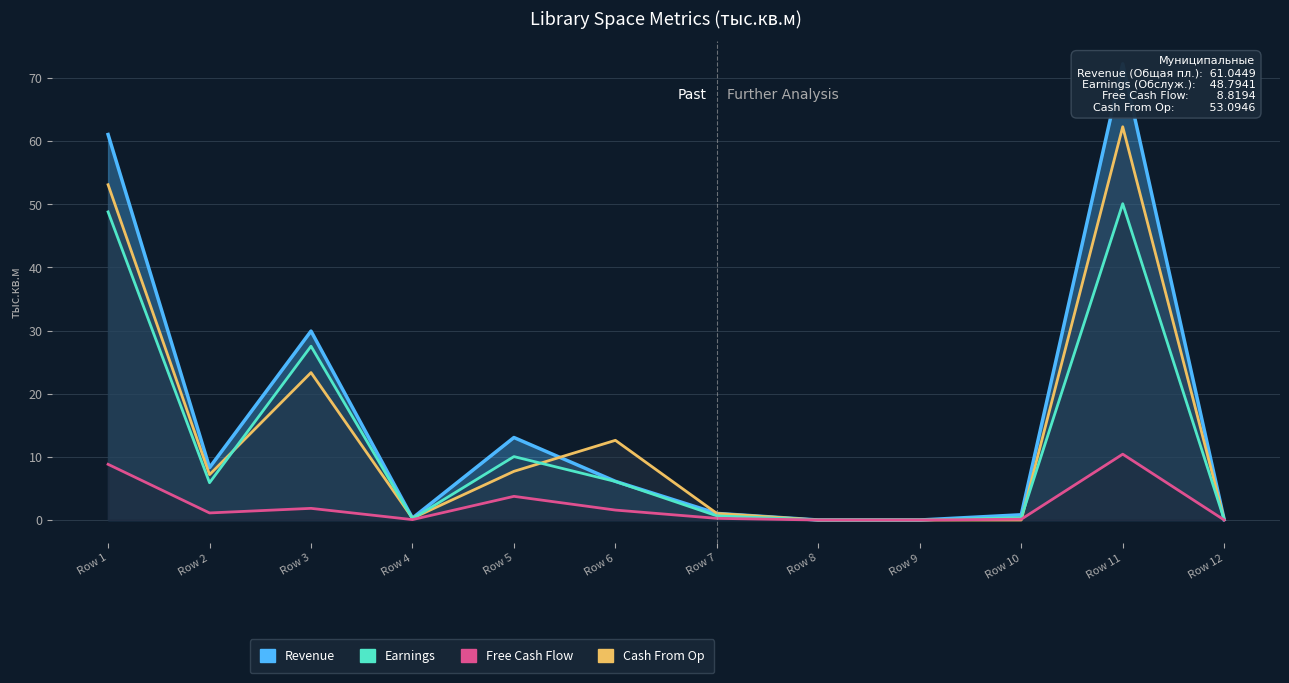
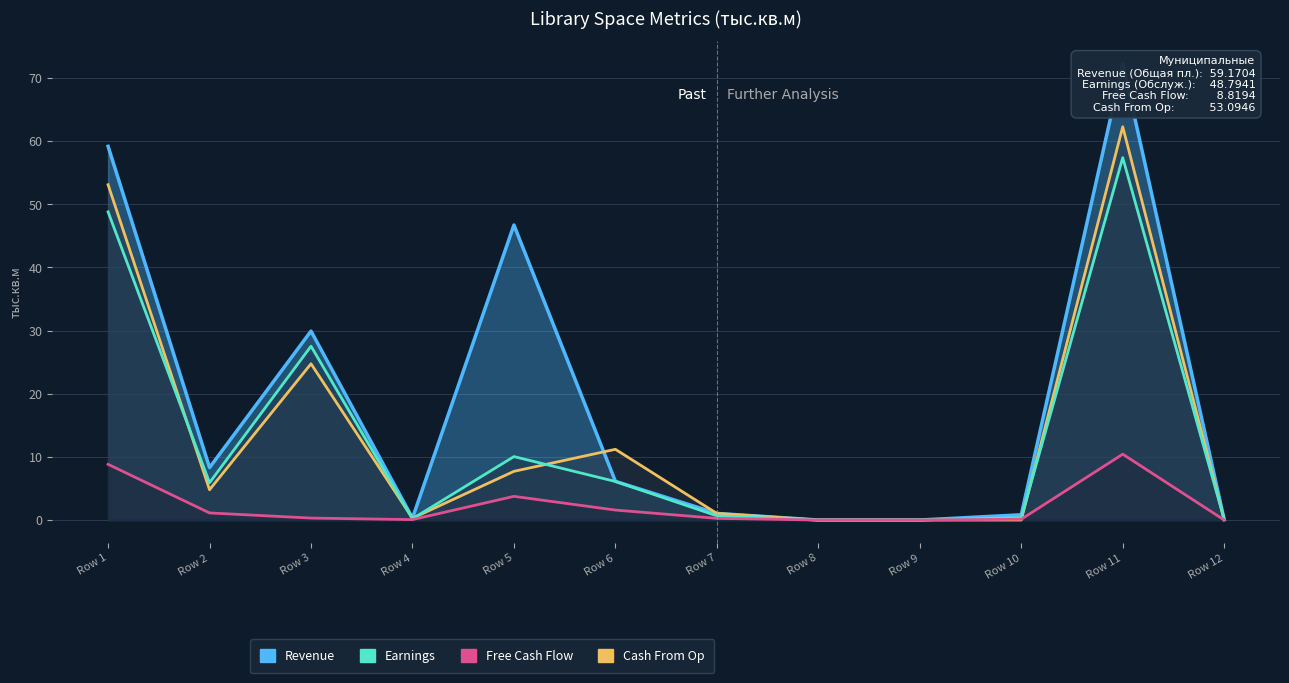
Revenue, Row 1: 61.0449 -> 59.1704
Cash From Op, Row 2: 7 -> 5
Cash From Op, Row 3: 23 -> 25
Free Cash Flow, Row 3: 2 -> 0
Revenue, Row 5: 13 -> 47
Cash From Op, Row 6: 13 -> 11
Earnings, Row 11: 50 -> 57
